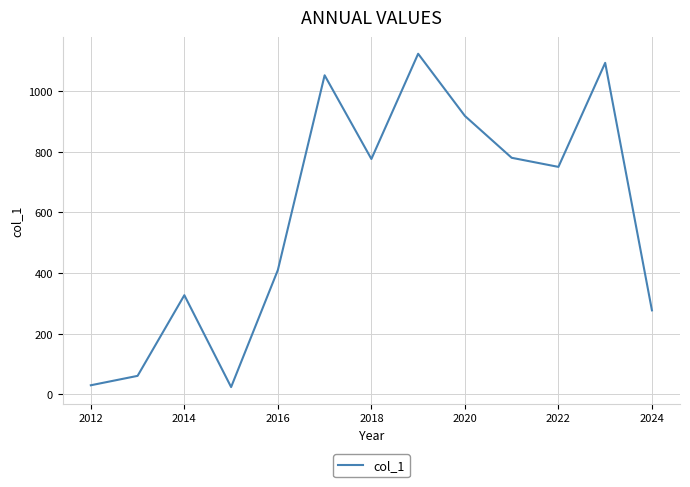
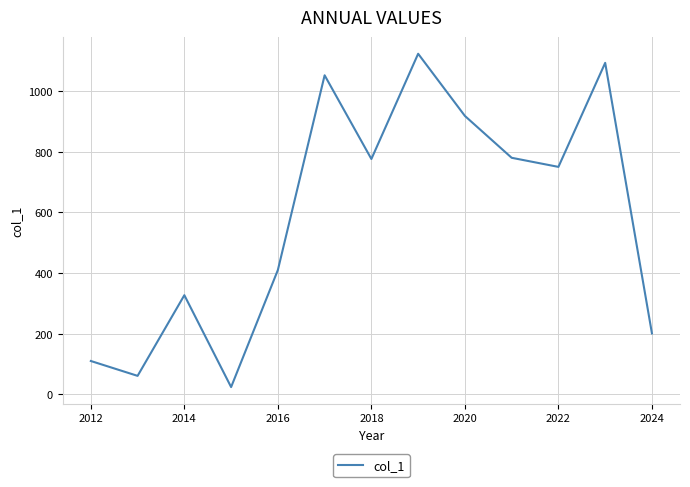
2012: 30 -> 110
2024: 280 -> 200
